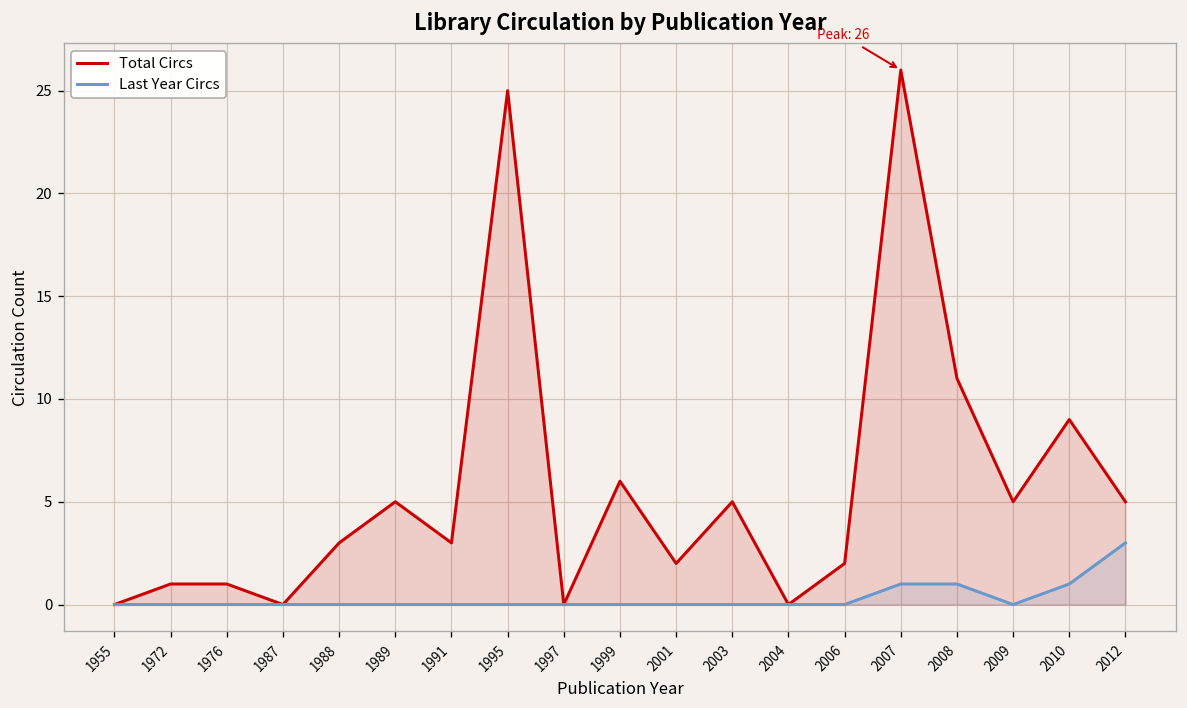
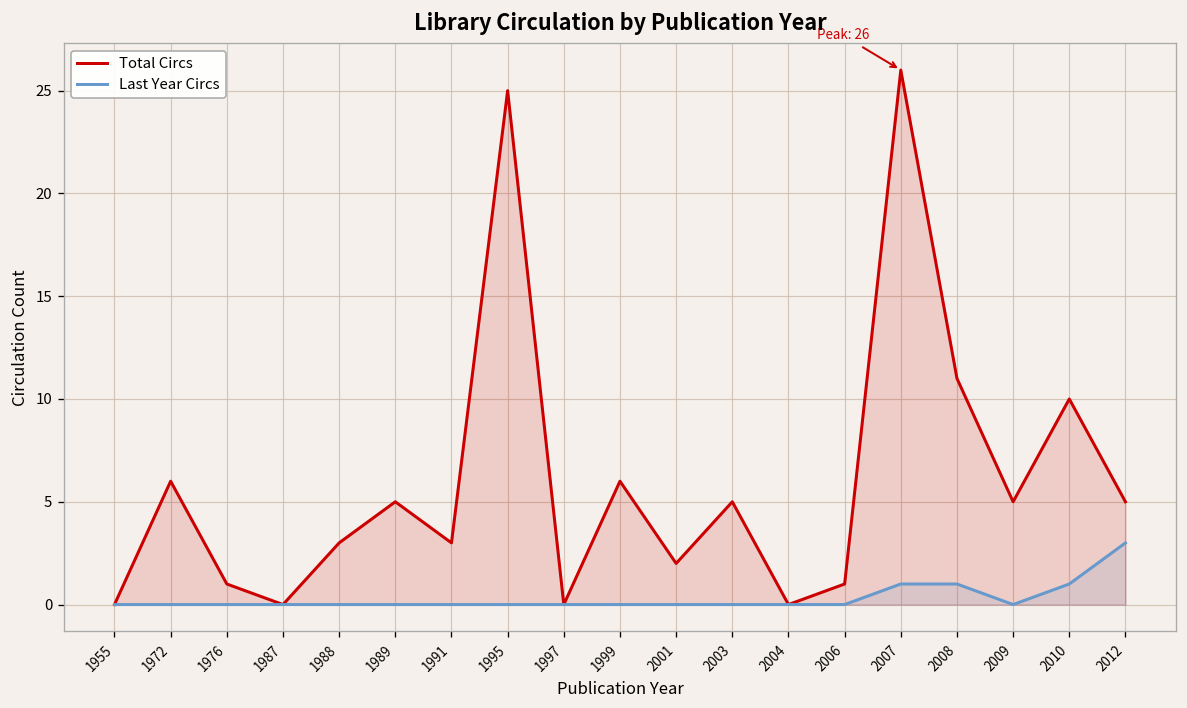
Total Circs, 1972: 1 -> 6
Total Circs, 2006: 2 -> 1
Total Circs, 2010: 9 -> 10
